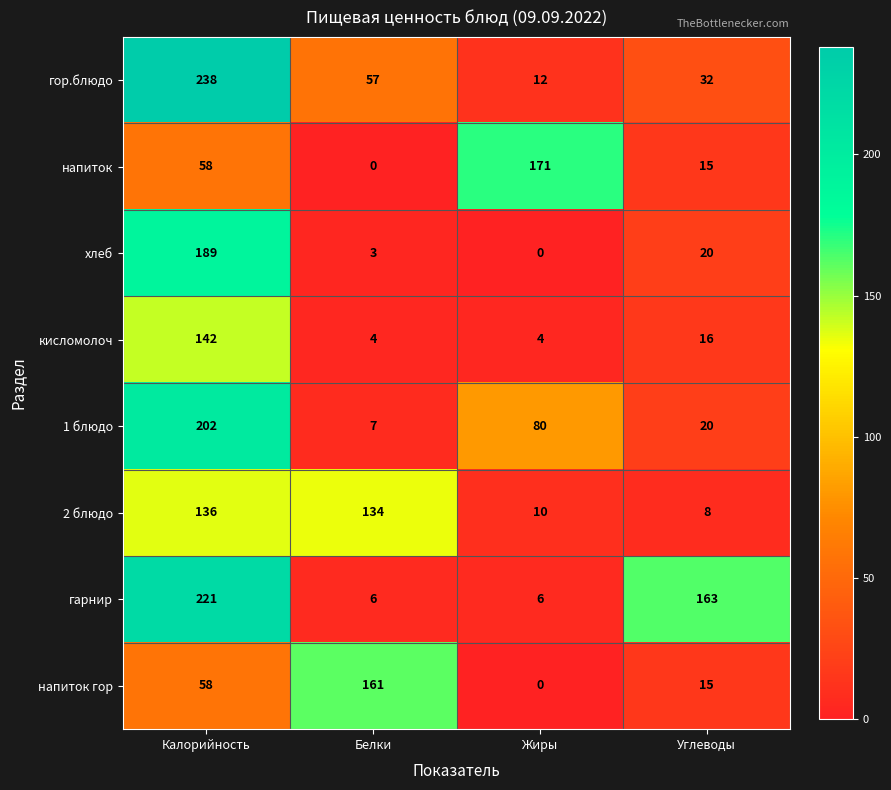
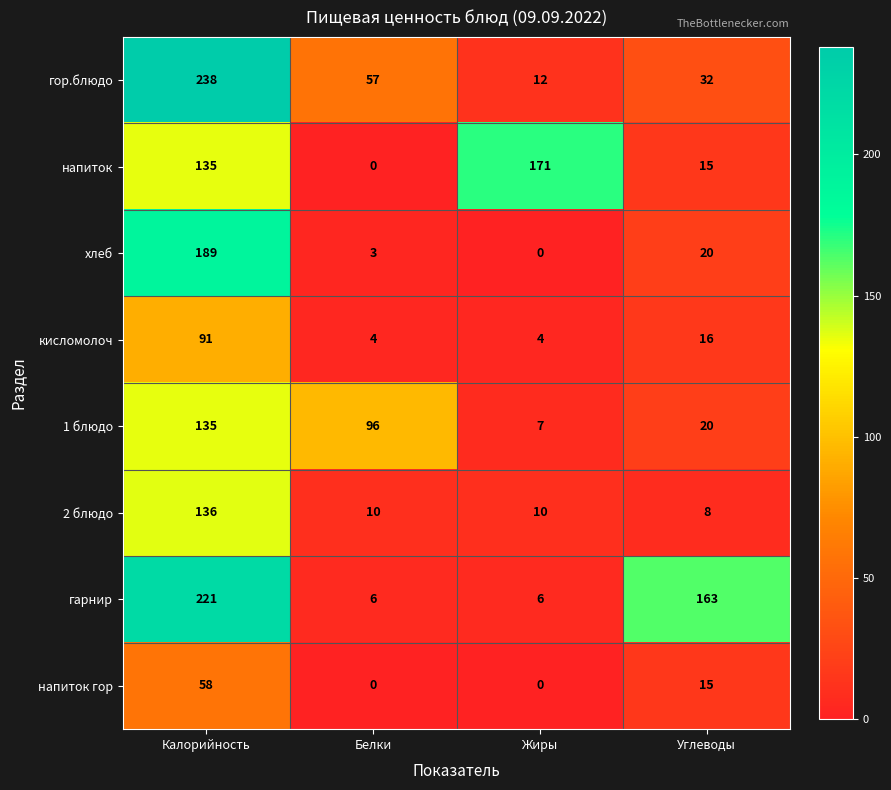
напиток, Калорийность: 58 -> 135
кисломолоч, Калорийность: 142 -> 91
1 блюдо, Калорийность: 202 -> 135
1 блюдо, Белки: 7 -> 96
1 блюдо, Жиры: 80 -> 7
2 блюдо, Белки: 134 -> 10
напиток гор, Белки: 161 -> 0
